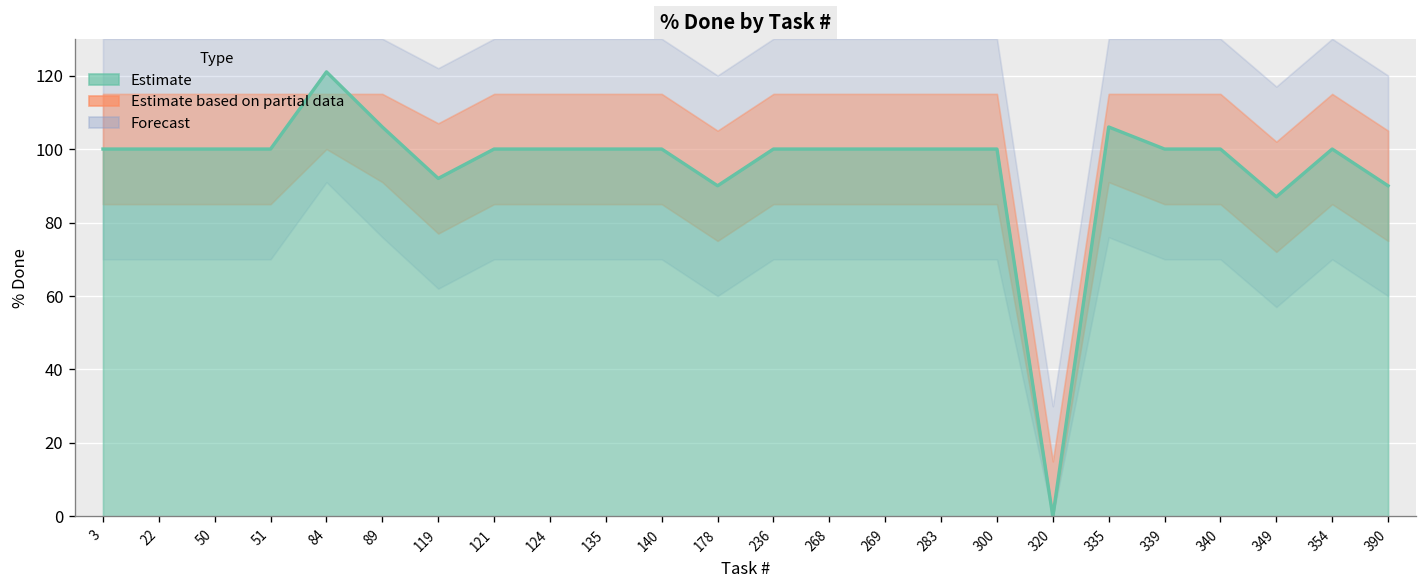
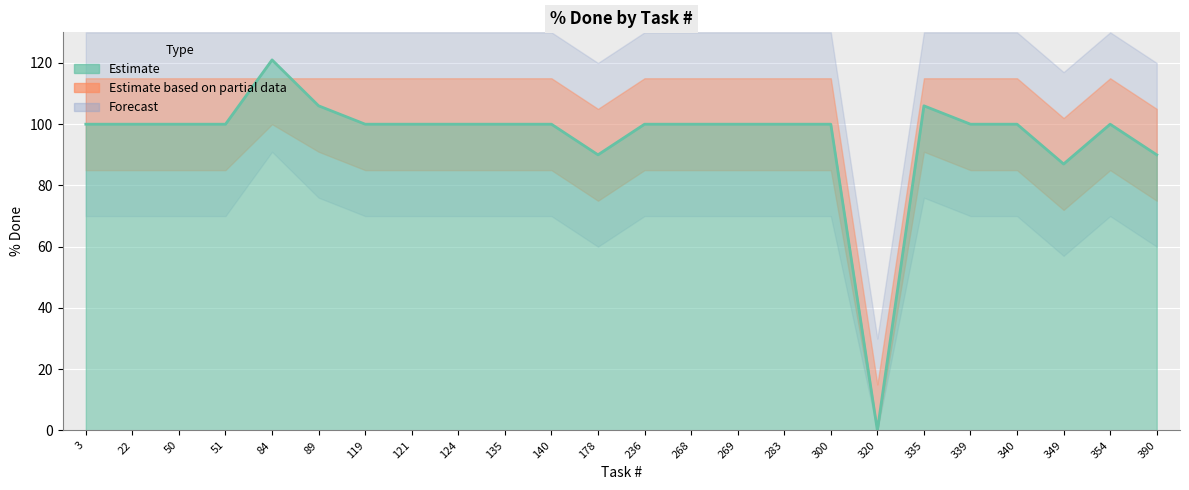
Estimate, 119: 92 -> 100
